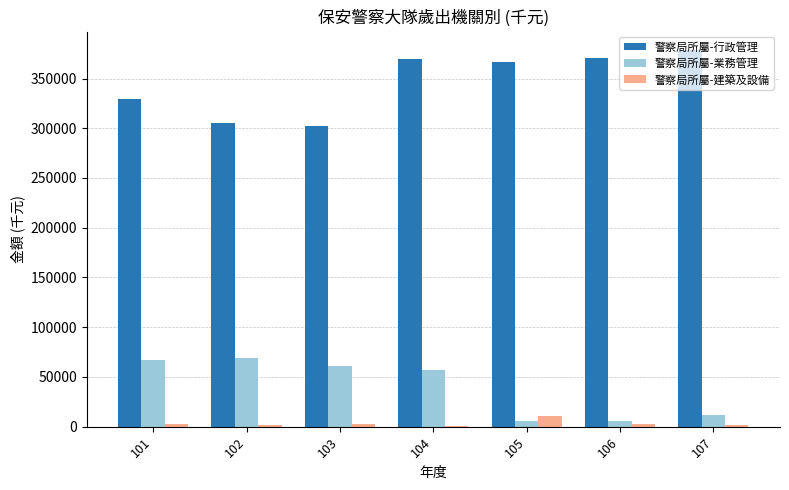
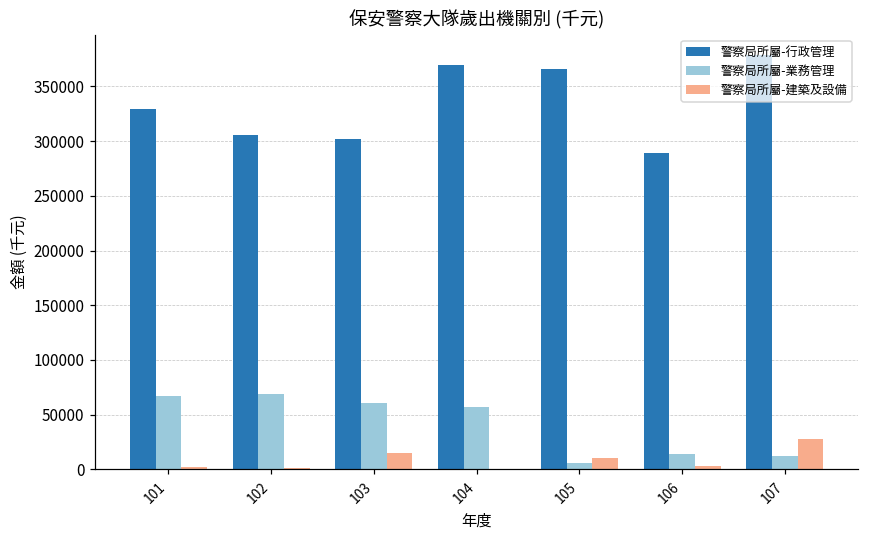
警察局所屬-建築及設備, 103: 0 -> 20000
警察局所屬-行政管理, 106: 370000 -> 290000
警察局所屬-業務管理, 106: 5000 -> 14000
警察局所屬-建築及設備, 107: 0 -> 30000
